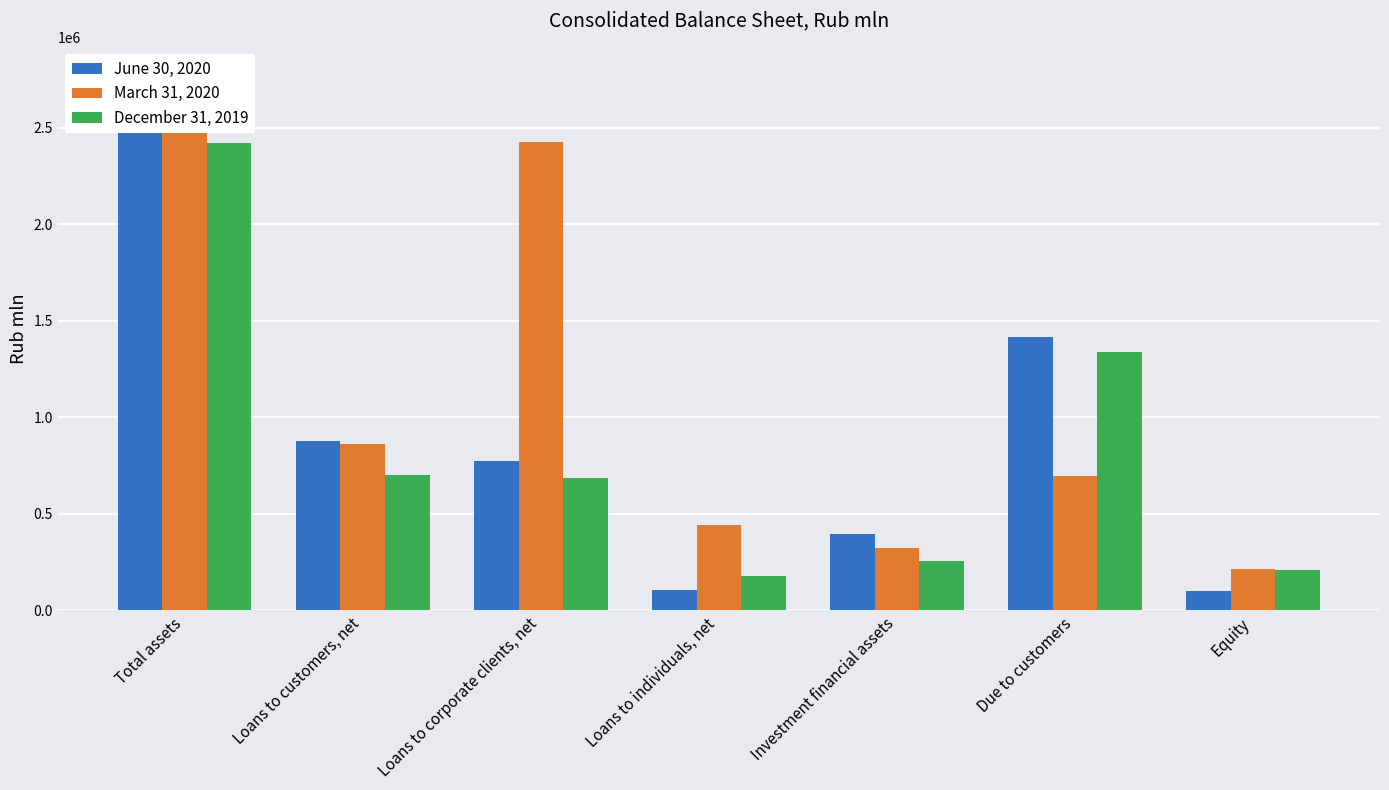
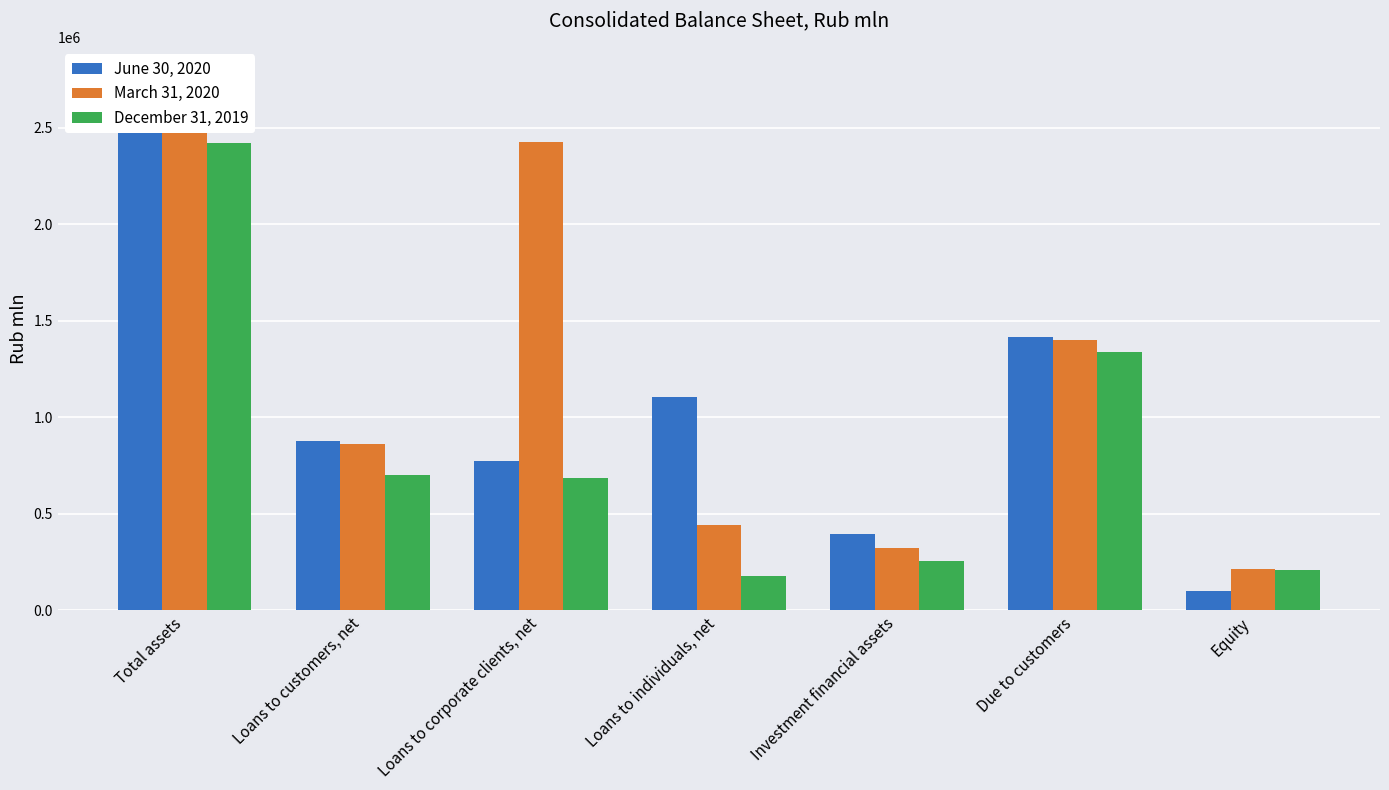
June 30, 2020, Loans to individuals, net: 100000 -> 1100000
March 31, 2020, Due to customers: 690000 -> 1400000
